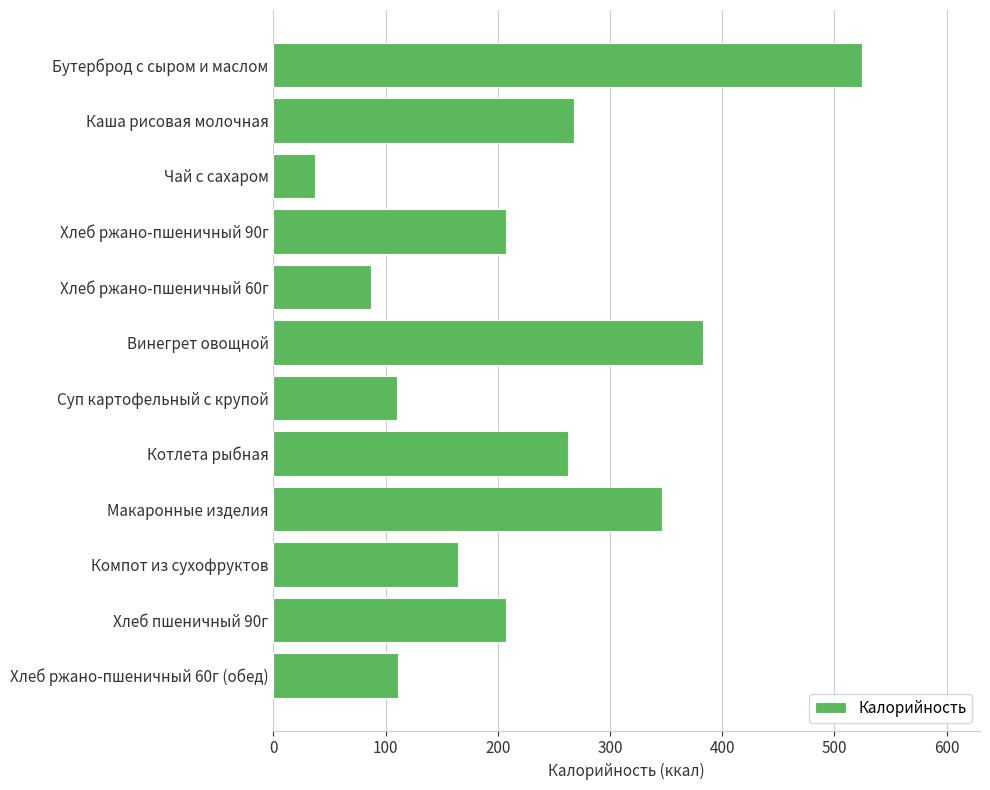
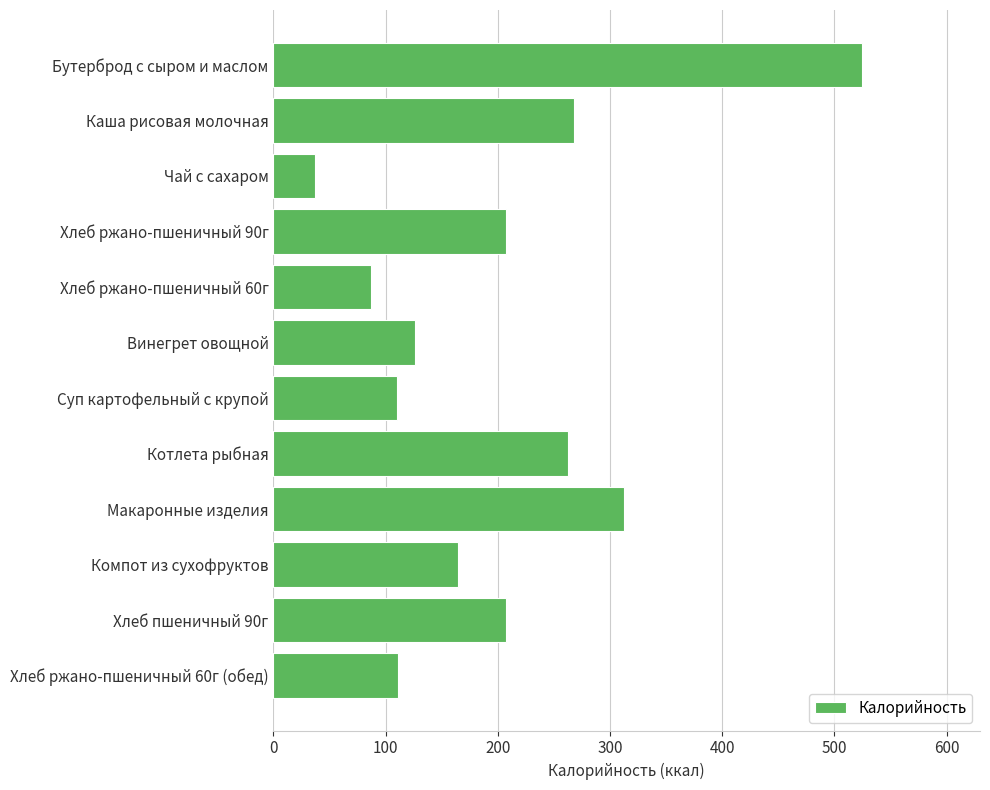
Винегрет овощной: 383 -> 126
Макаронные изделия: 346 -> 313
